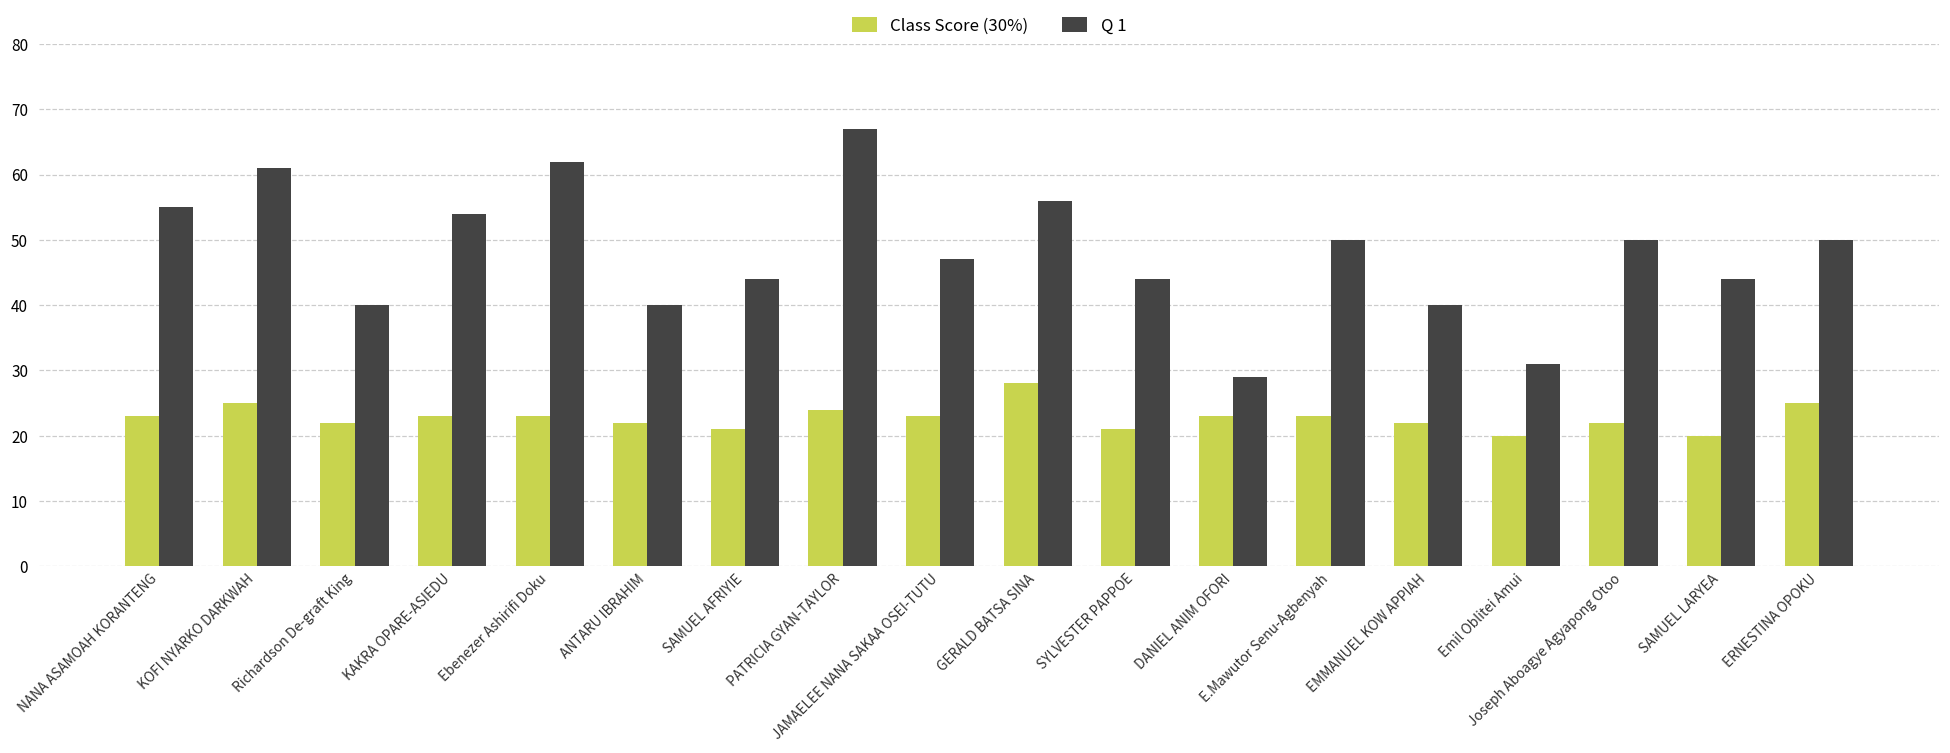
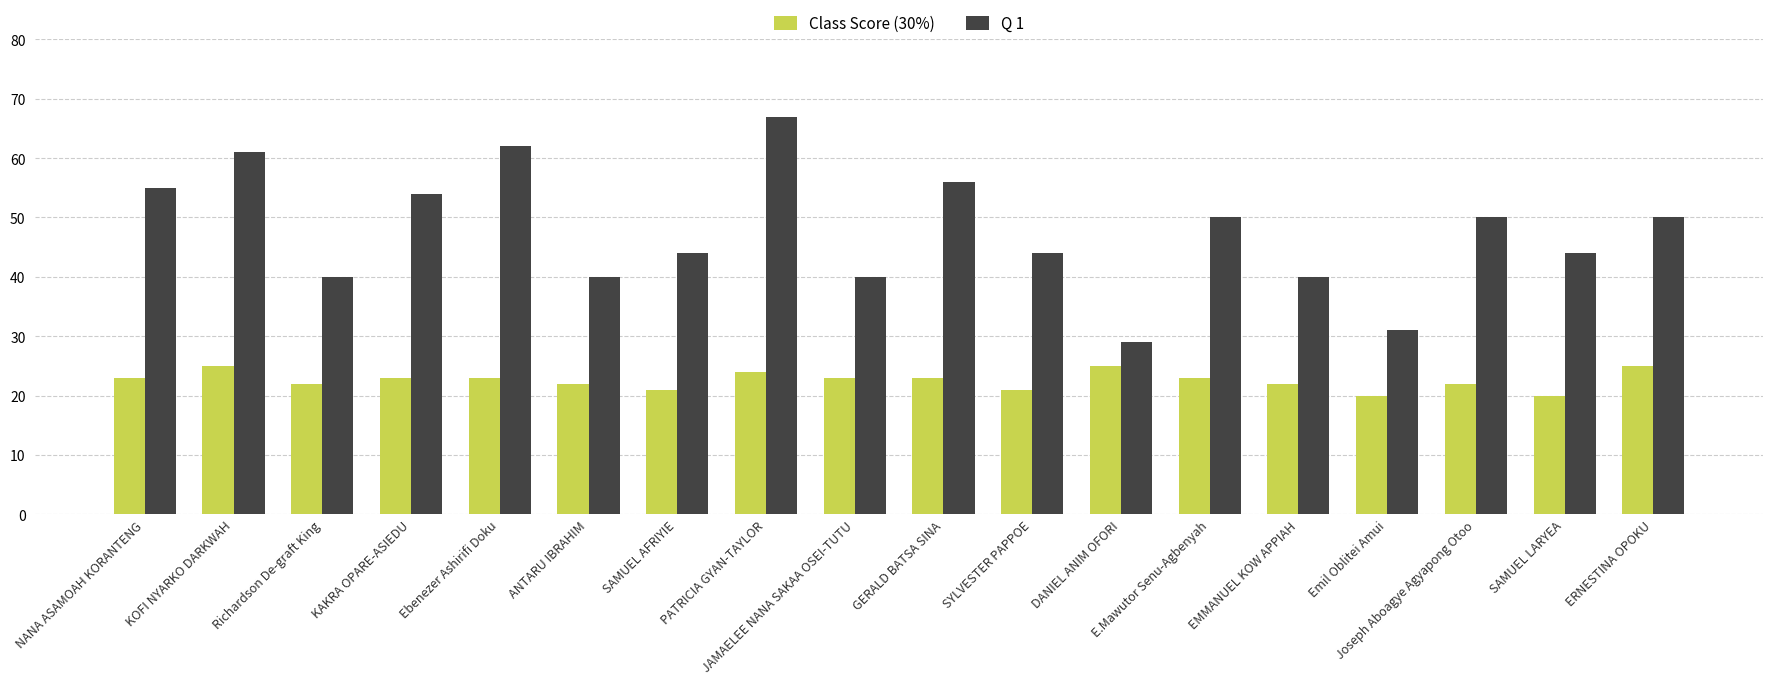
Q 1, JAMAELEE NANA SAKAA OSEI-TUTU: 47 -> 40
Class Score (30%), GERALD BATSA SINA: 28 -> 23
Class Score (30%), DANIEL ANIM OFORI: 23 -> 25
